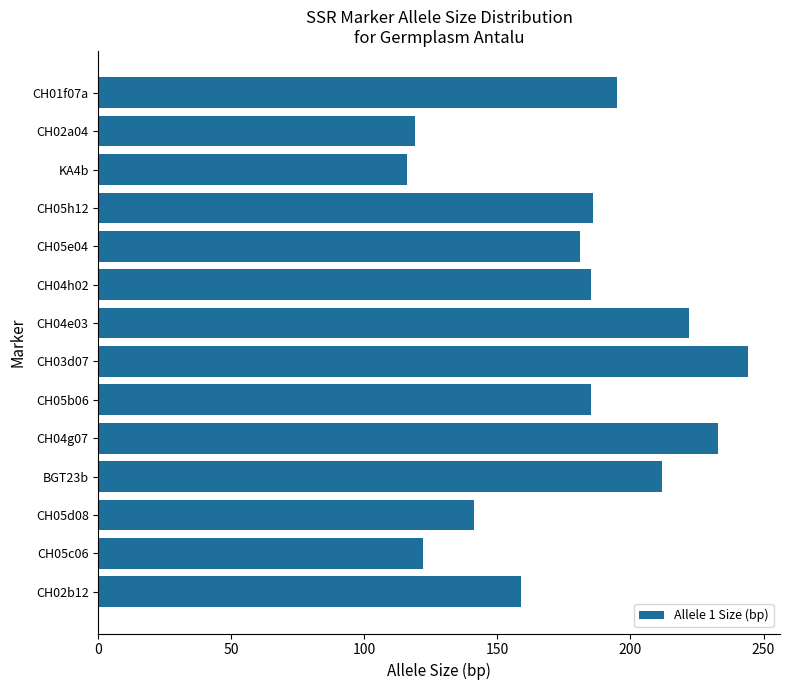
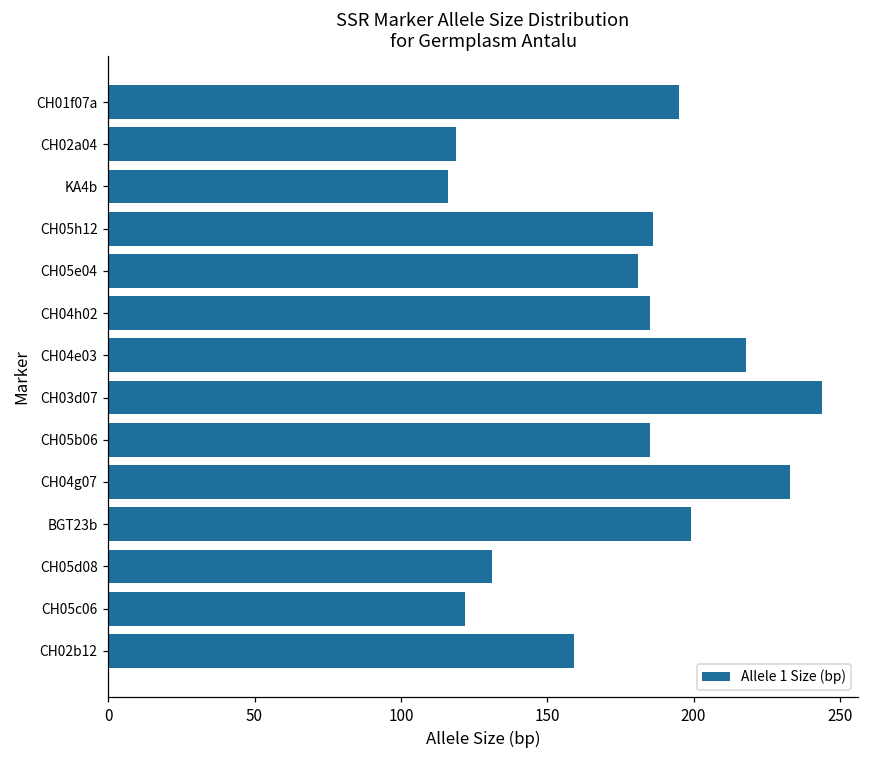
CH04e03: 222 -> 218
BGT23b: 212 -> 199
CH05d08: 141 -> 131
